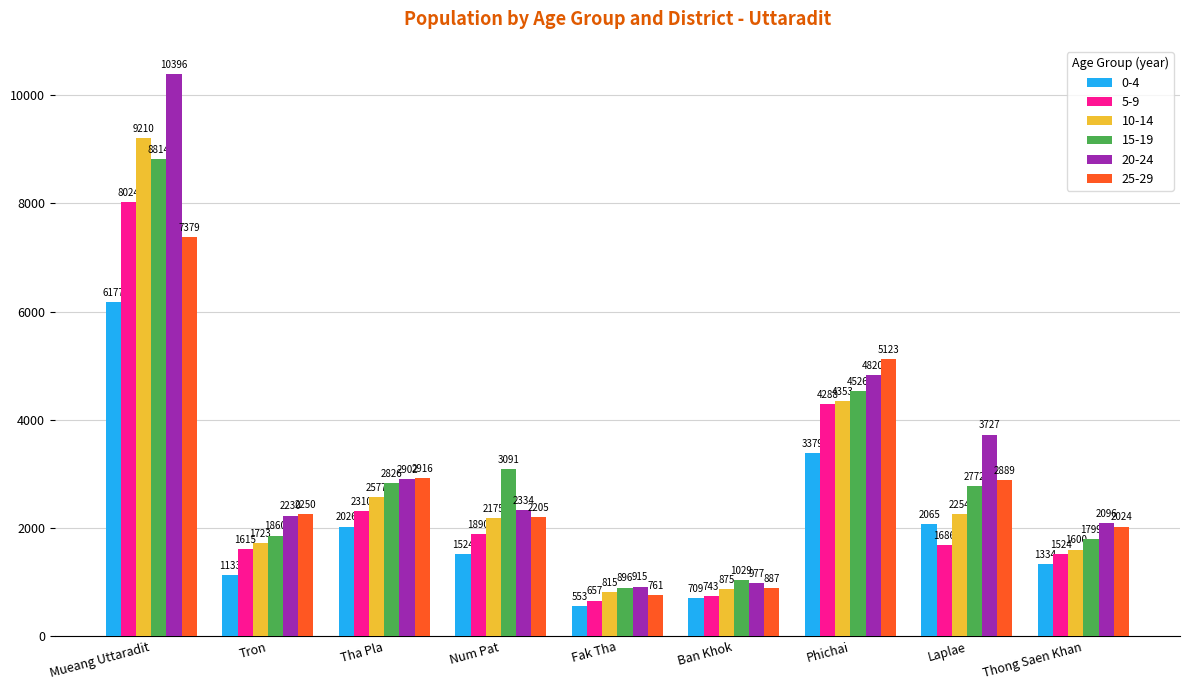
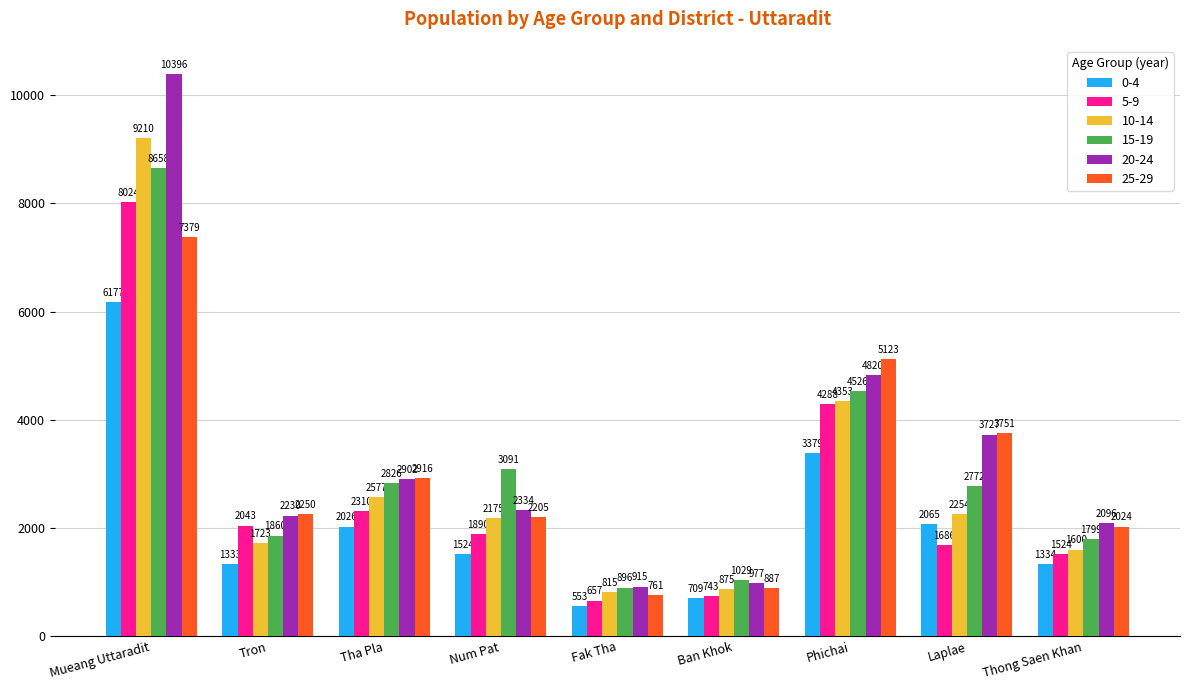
15-19, Mueang Uttaradit: 8814 -> 8658
0-4, Tron: 1133 -> 1333
5-9, Tron: 1615 -> 2043
25-29, Laplae: 2889 -> 3751
